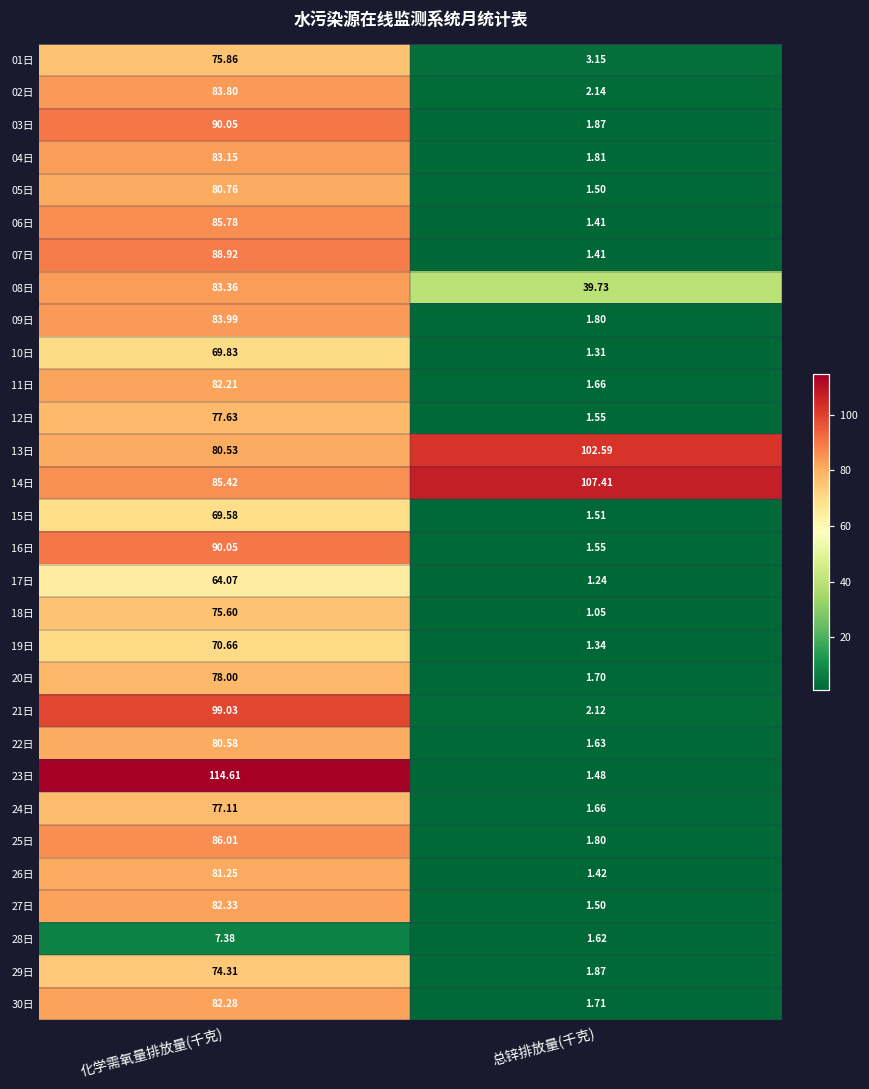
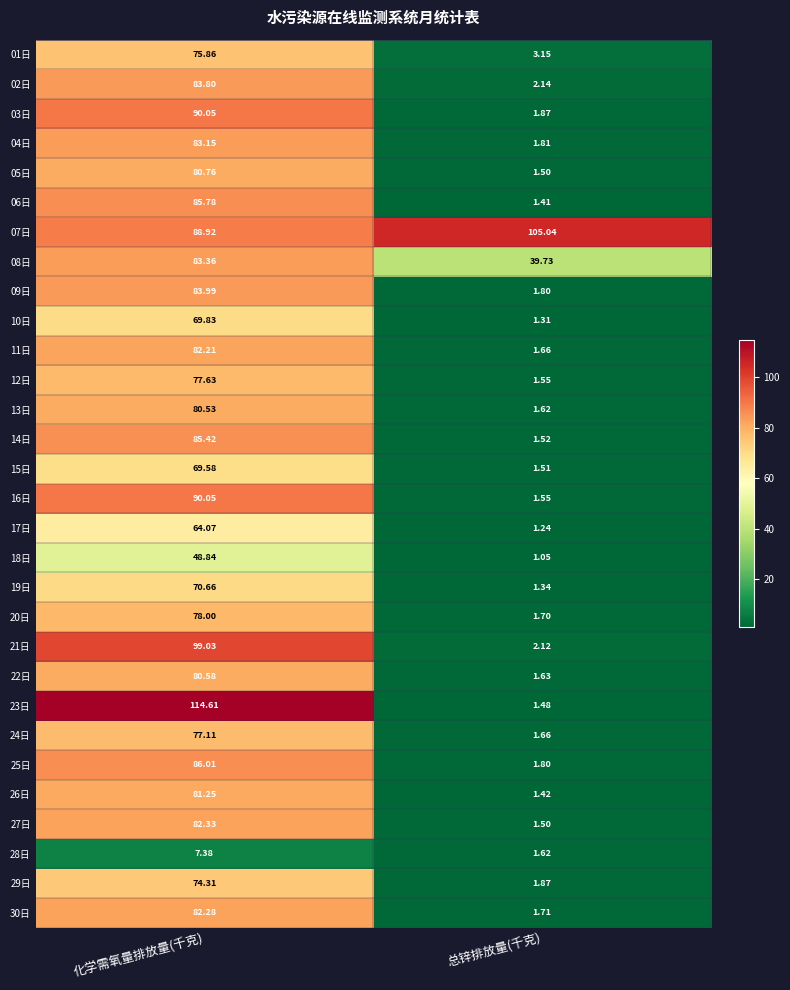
07日, 总锌排放量(千克): 1.41 -> 105.04
13日, 总锌排放量(千克): 102.59 -> 1.62
14日, 总锌排放量(千克): 107.41 -> 1.52
18日, 化学需氧量排放量(千克): 75.60 -> 48.84
